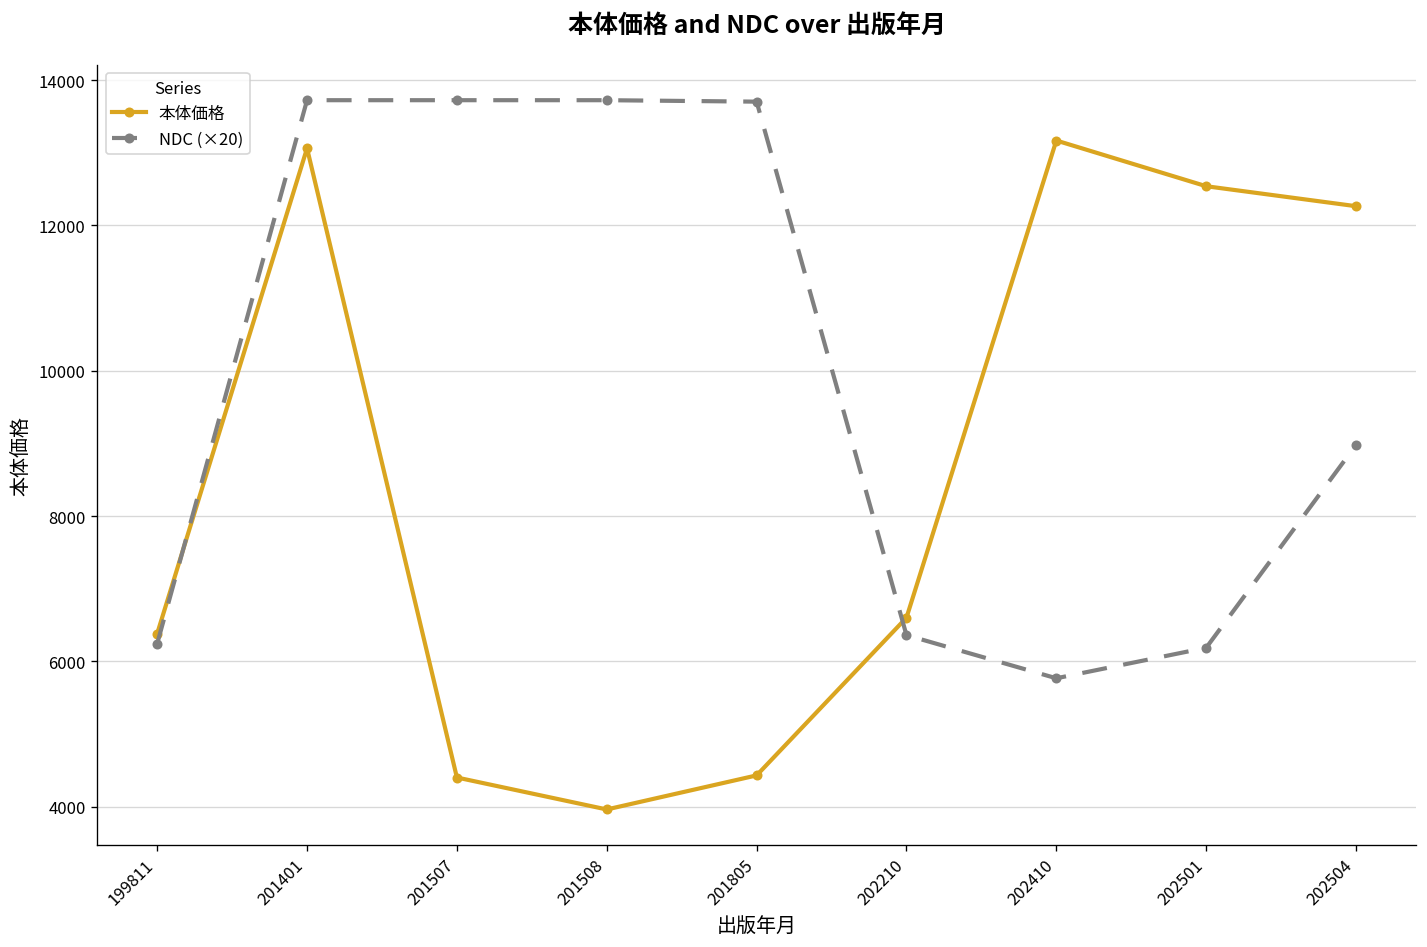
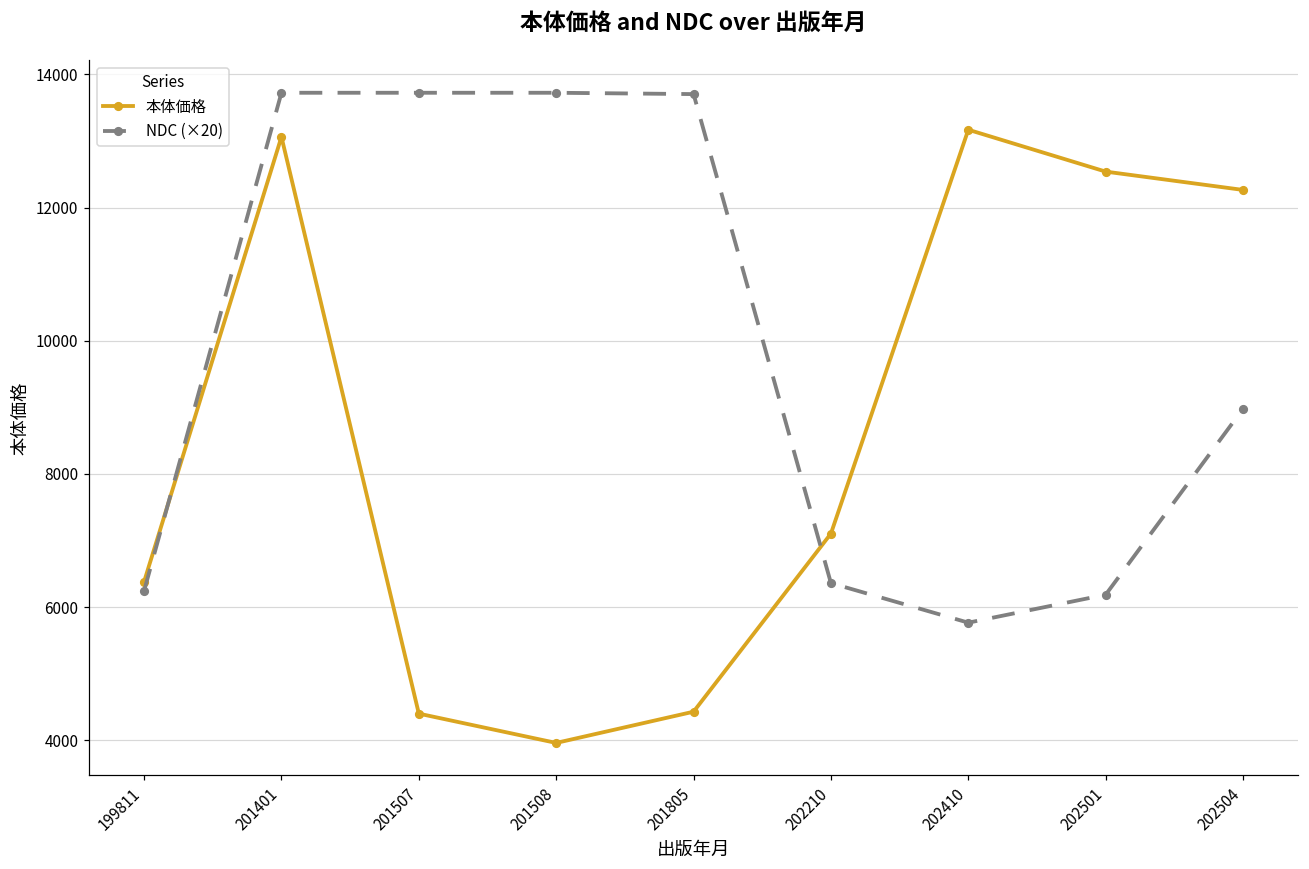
本体価格, 202210: 6600 -> 7100
